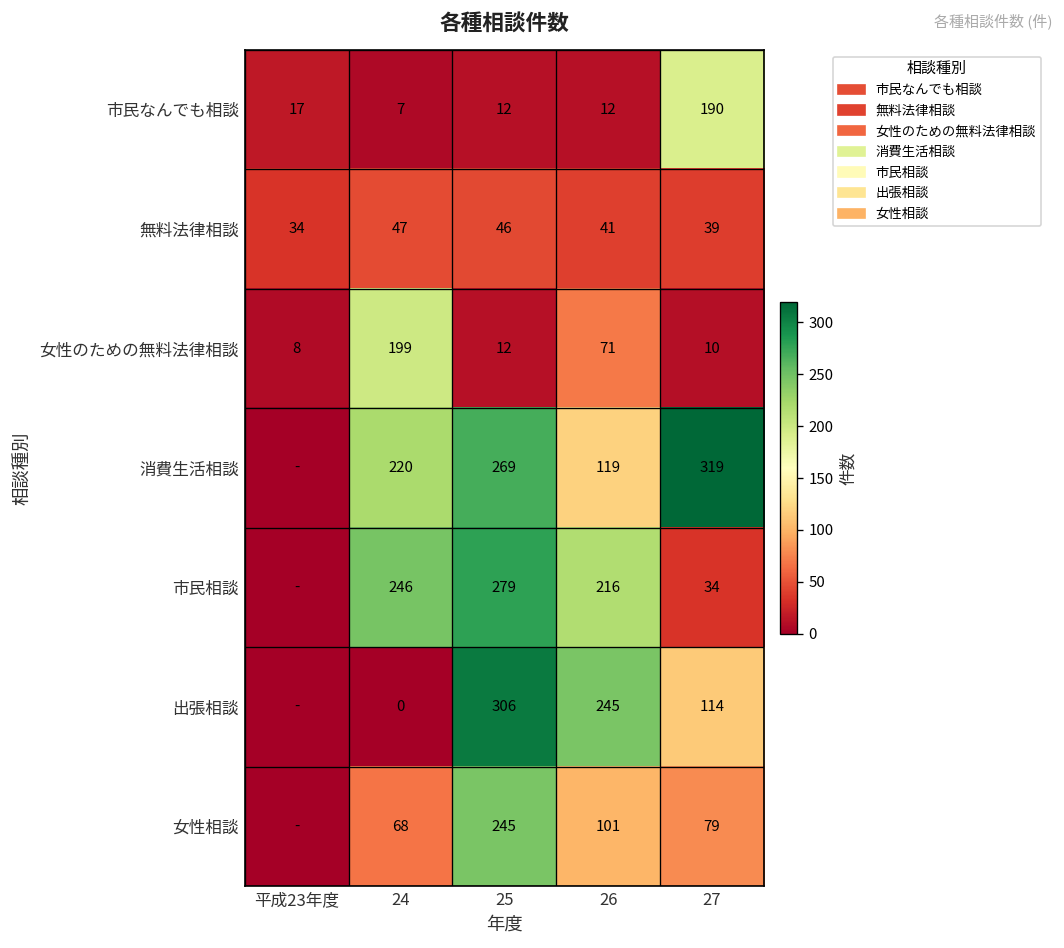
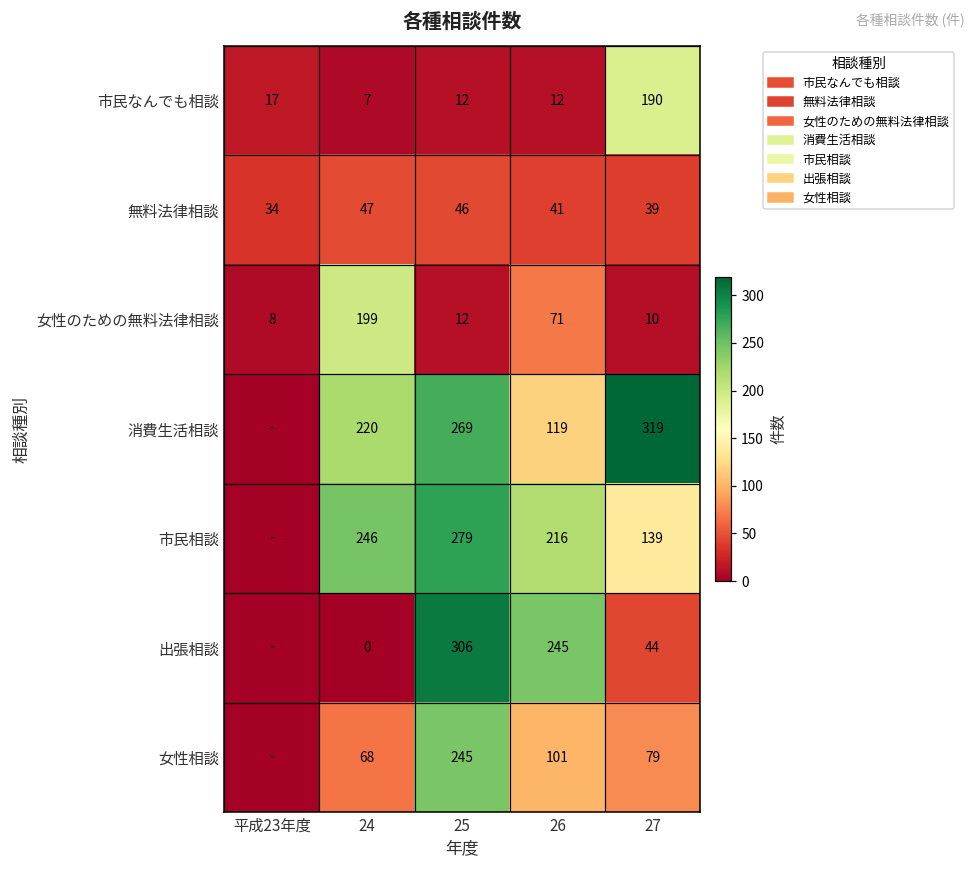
市民相談, 27: 34 -> 139
出張相談, 27: 114 -> 44
